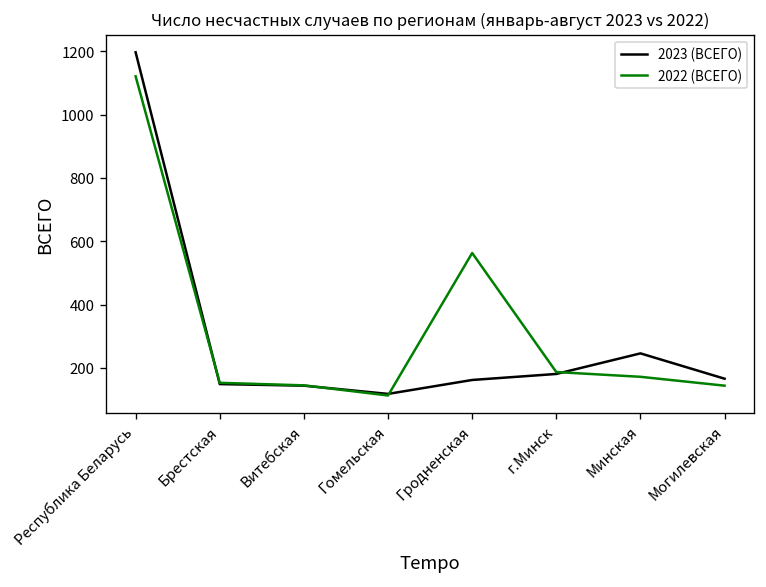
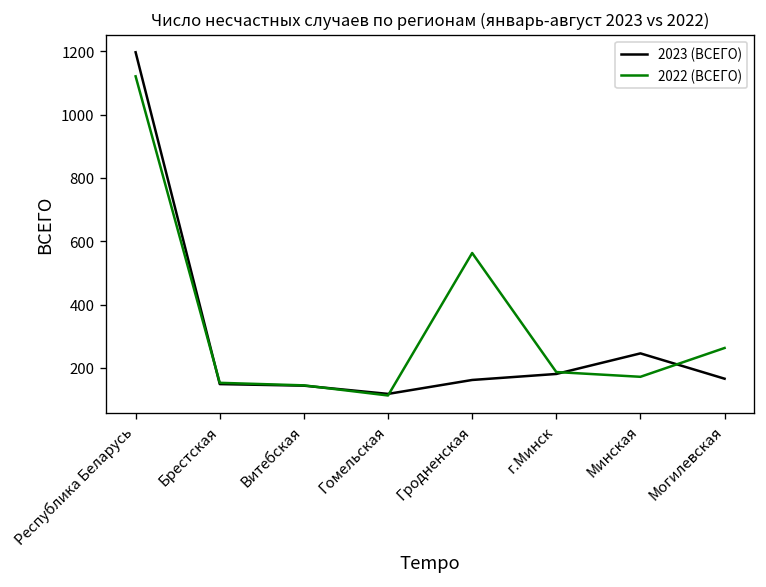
2022 (ВСЕГО), Могилевская: 140 -> 260
